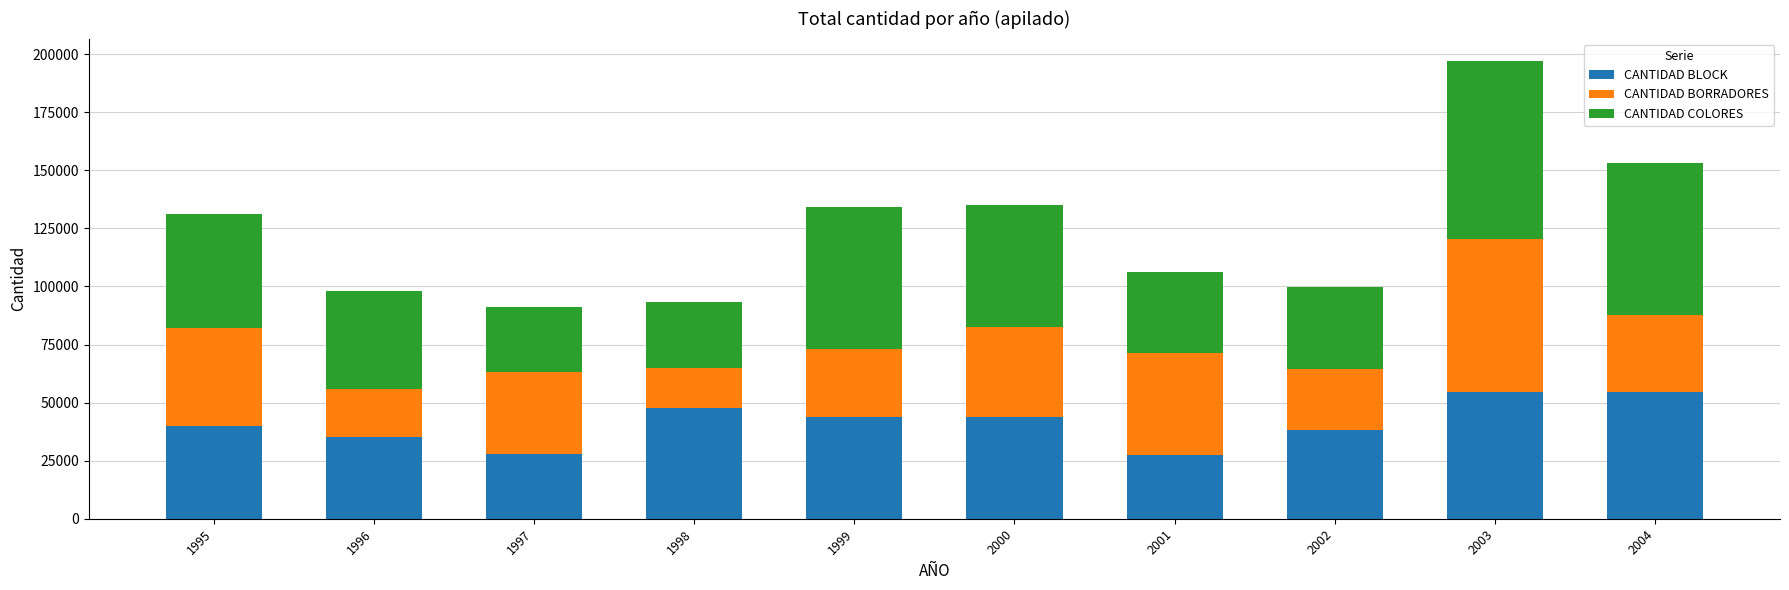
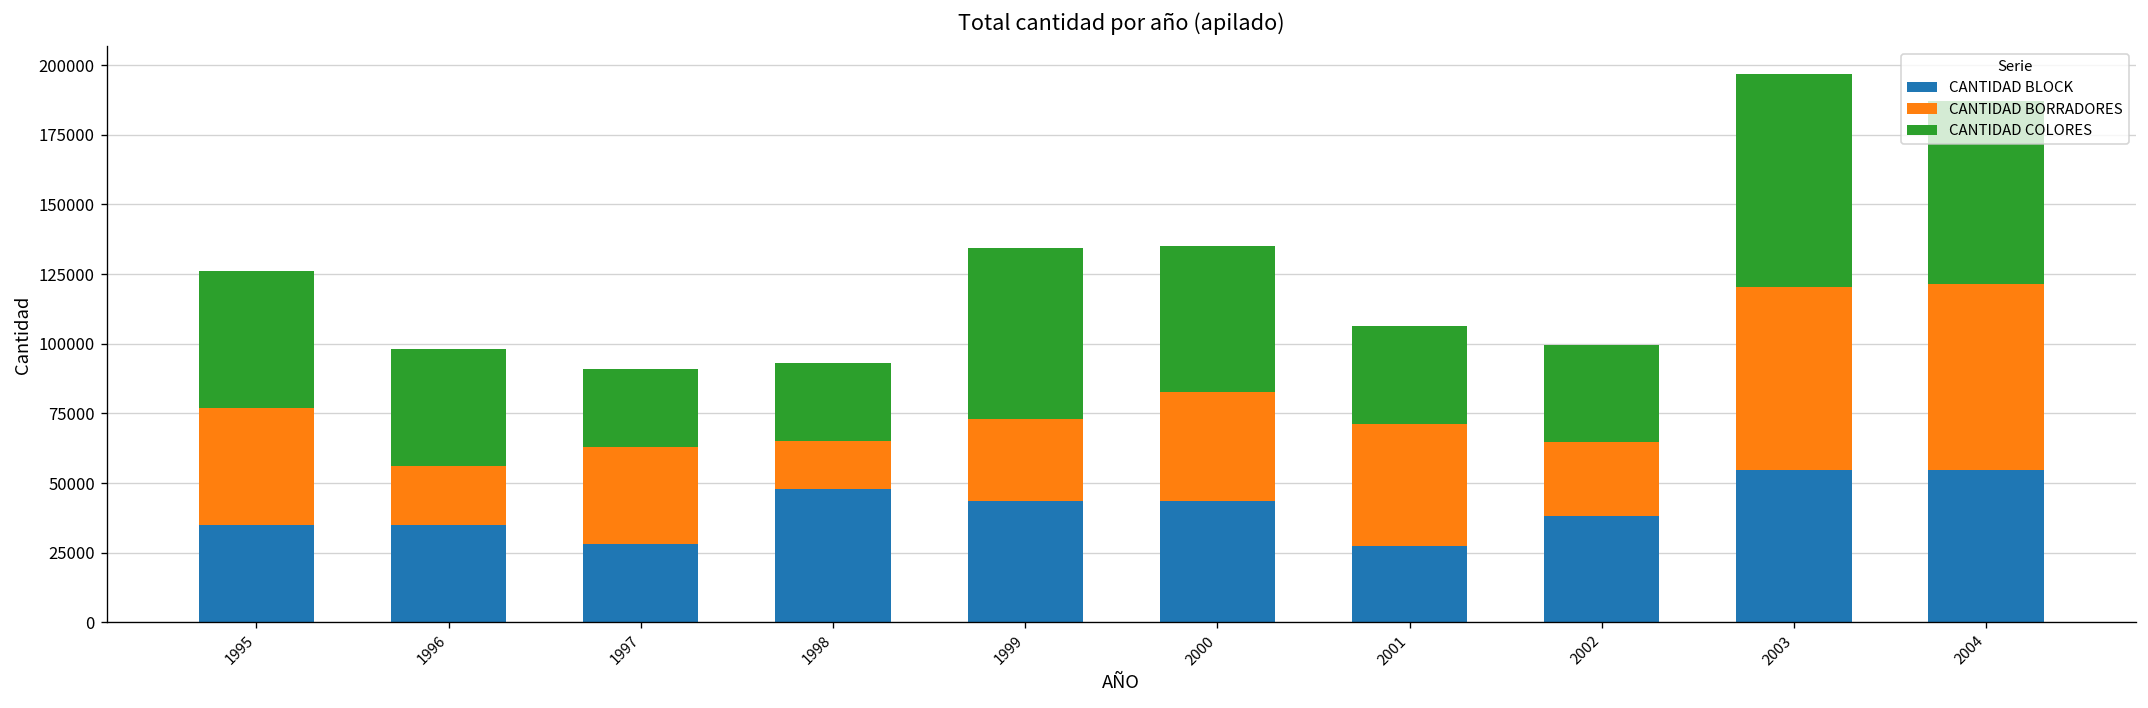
CANTIDAD BLOCK, 1995: 40000 -> 35000
CANTIDAD BORRADORES, 2004: 33000 -> 67000
